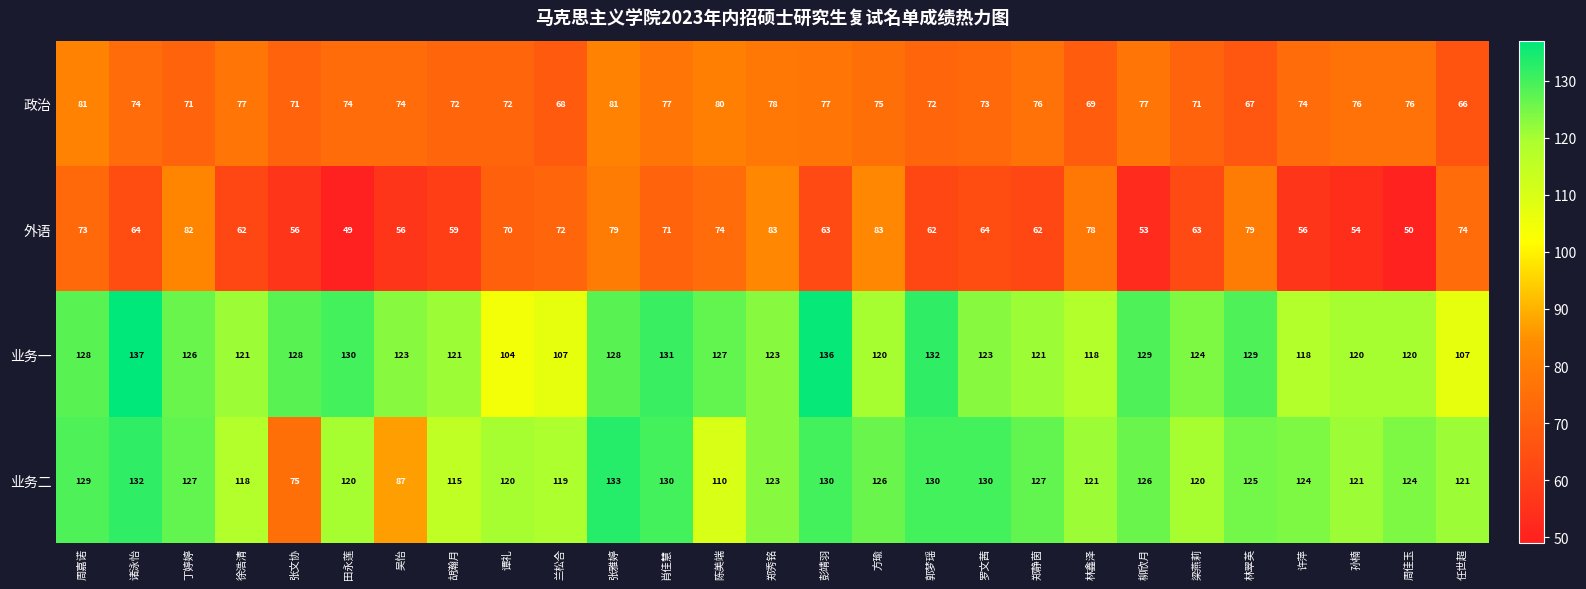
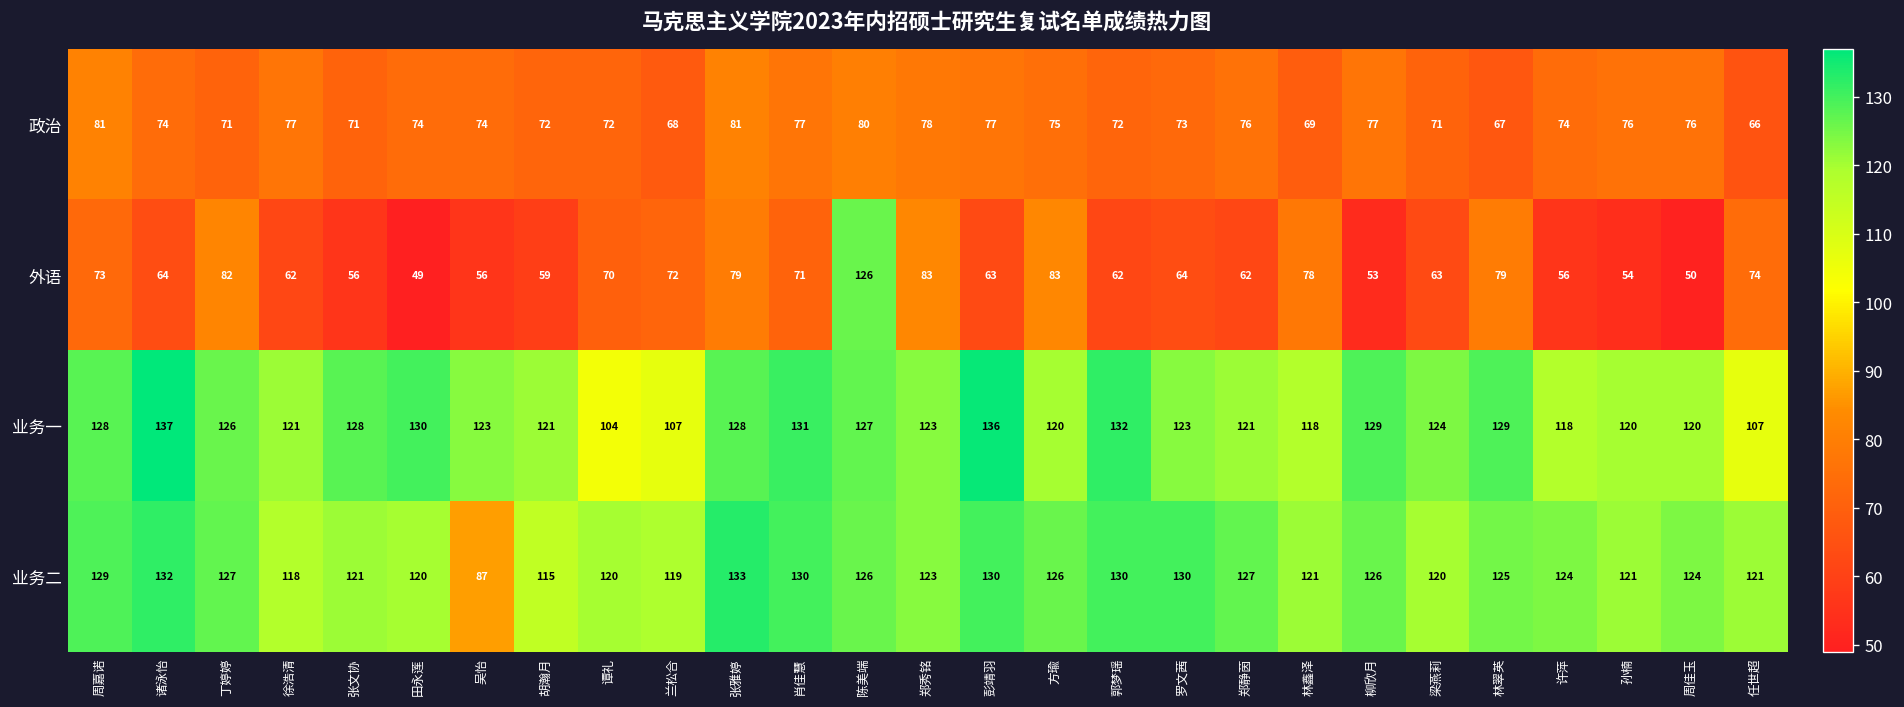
外语, 陈美端: 74 -> 126
业务二, 张文协: 75 -> 121
业务二, 陈美端: 110 -> 126
